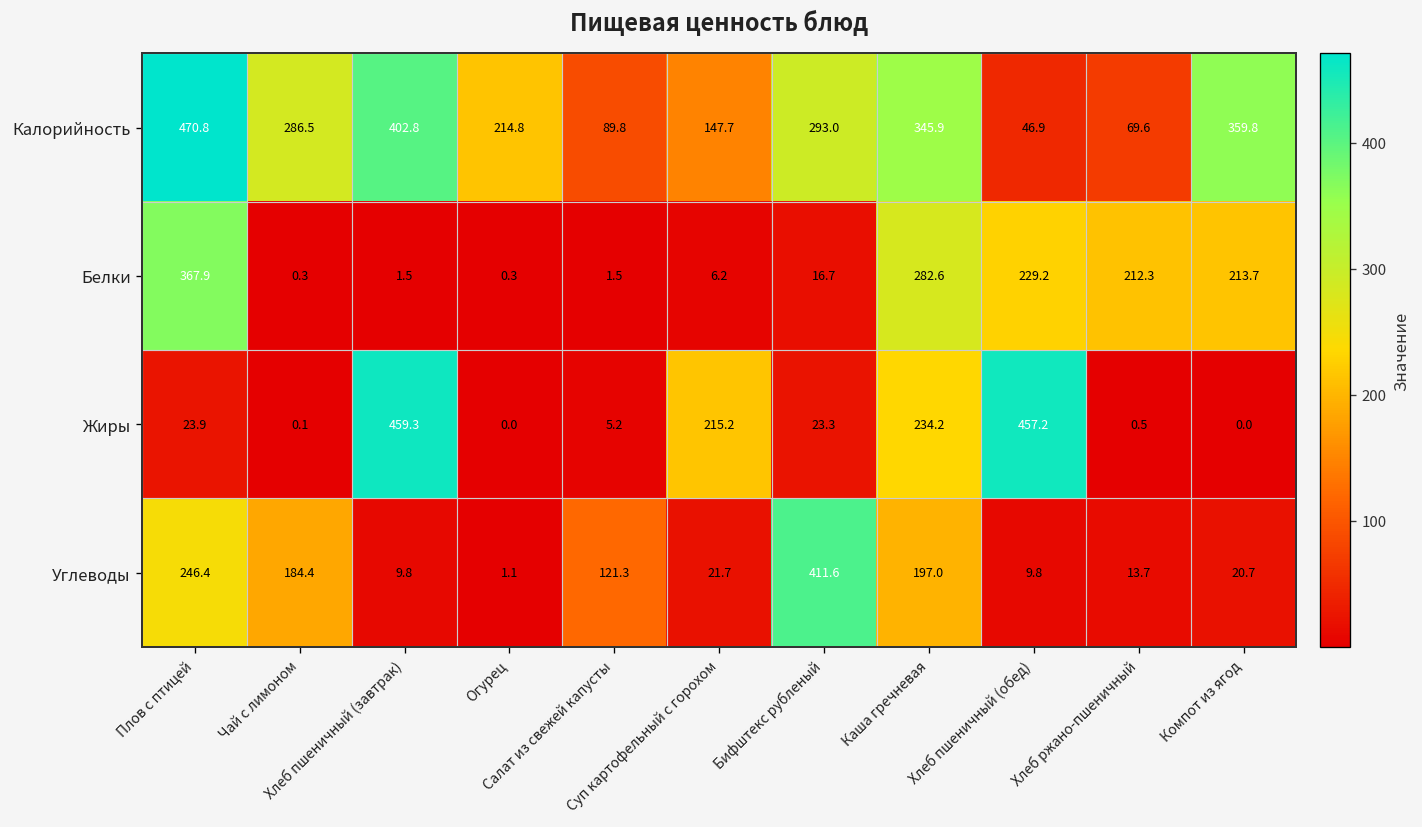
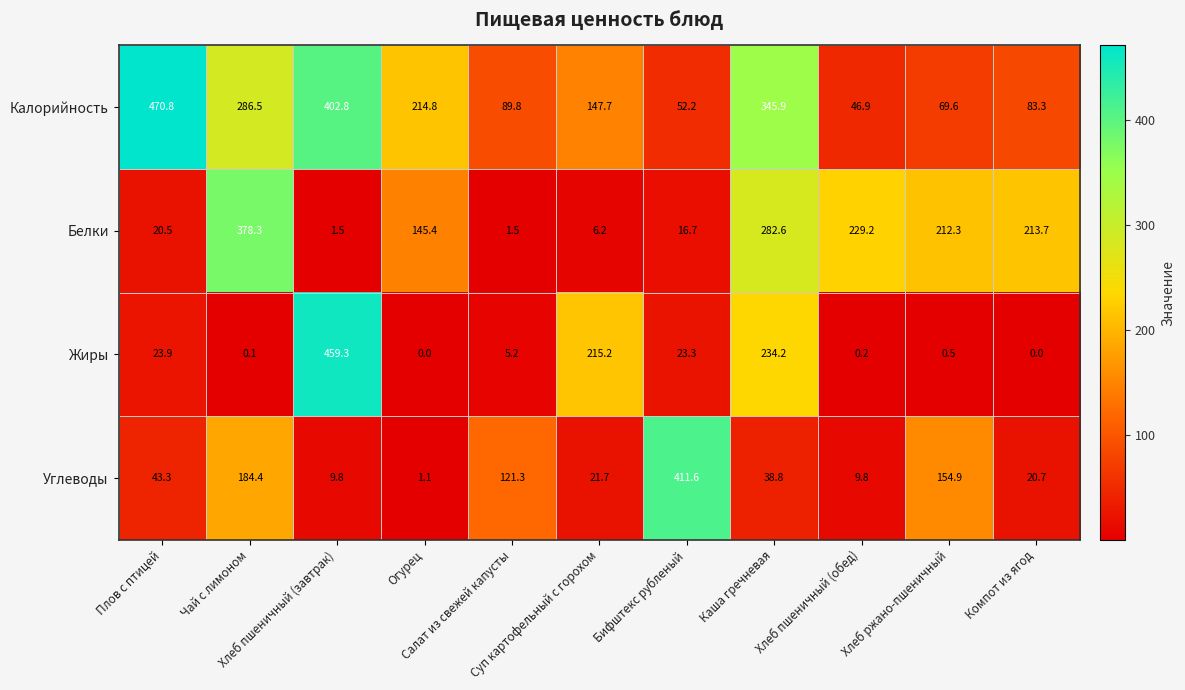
Калорийность, Бифштекс рубленый: 293.0 -> 52.2
Калорийность, Компот из ягод: 359.8 -> 83.3
Белки, Плов с птицей: 367.9 -> 20.5
Белки, Чай с лимоном: 0.3 -> 378.3
Белки, Огурец: 0.3 -> 145.4
Жиры, Хлеб пшеничный (обед): 457.2 -> 0.2
Углеводы, Плов с птицей: 246.4 -> 43.3
Углеводы, Каша гречневая: 197.0 -> 38.8
Углеводы, Хлеб ржано-пшеничный: 13.7 -> 154.9
